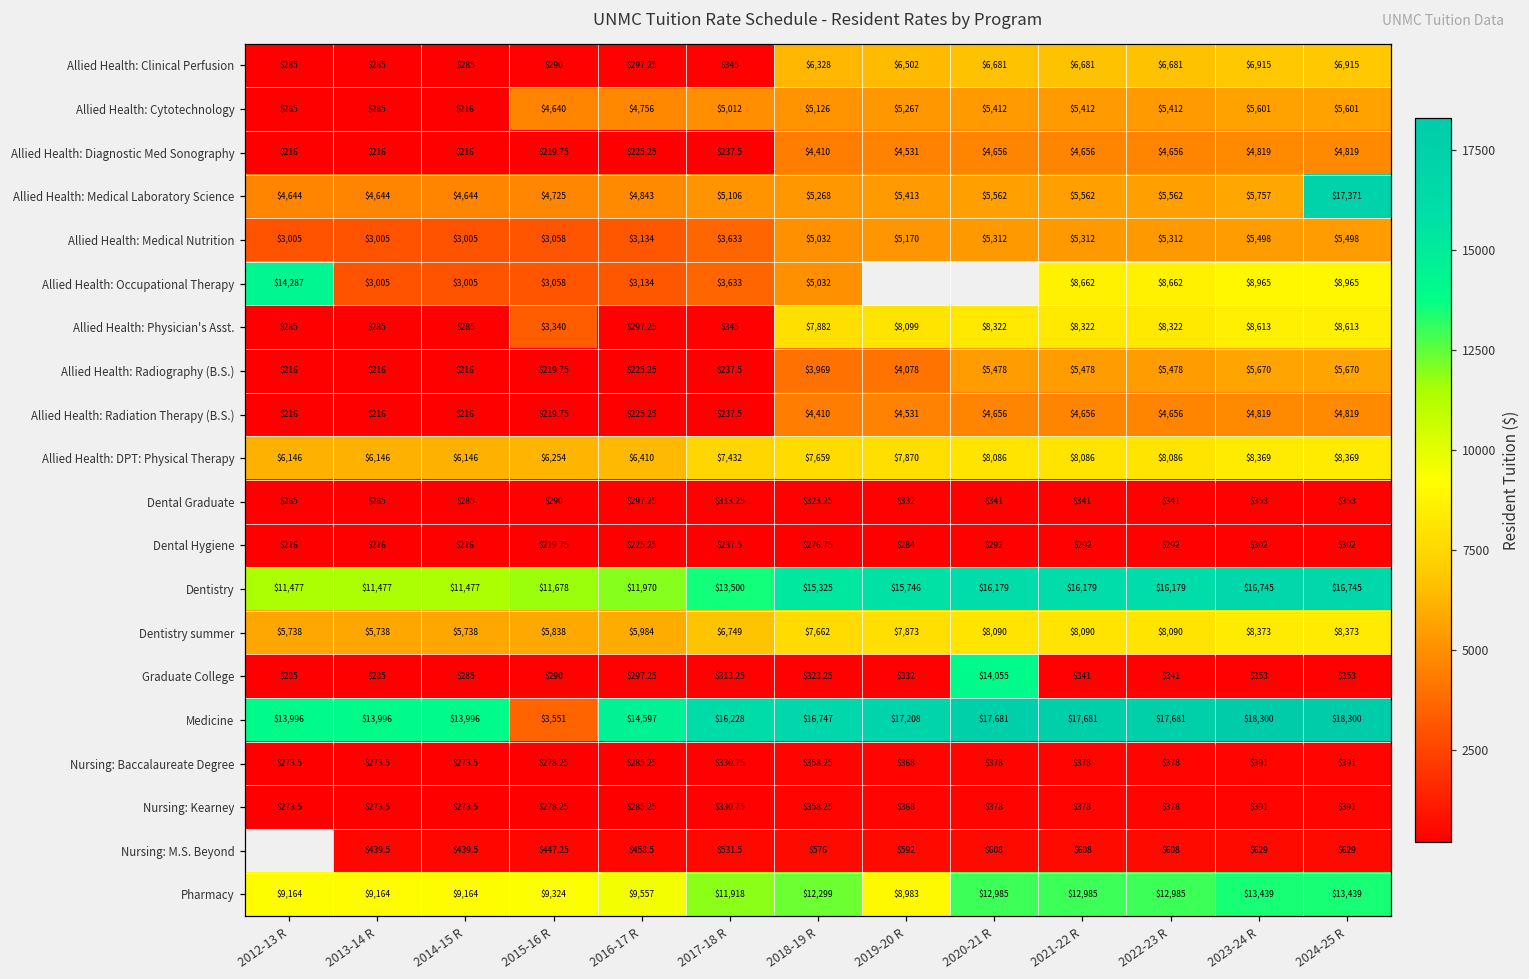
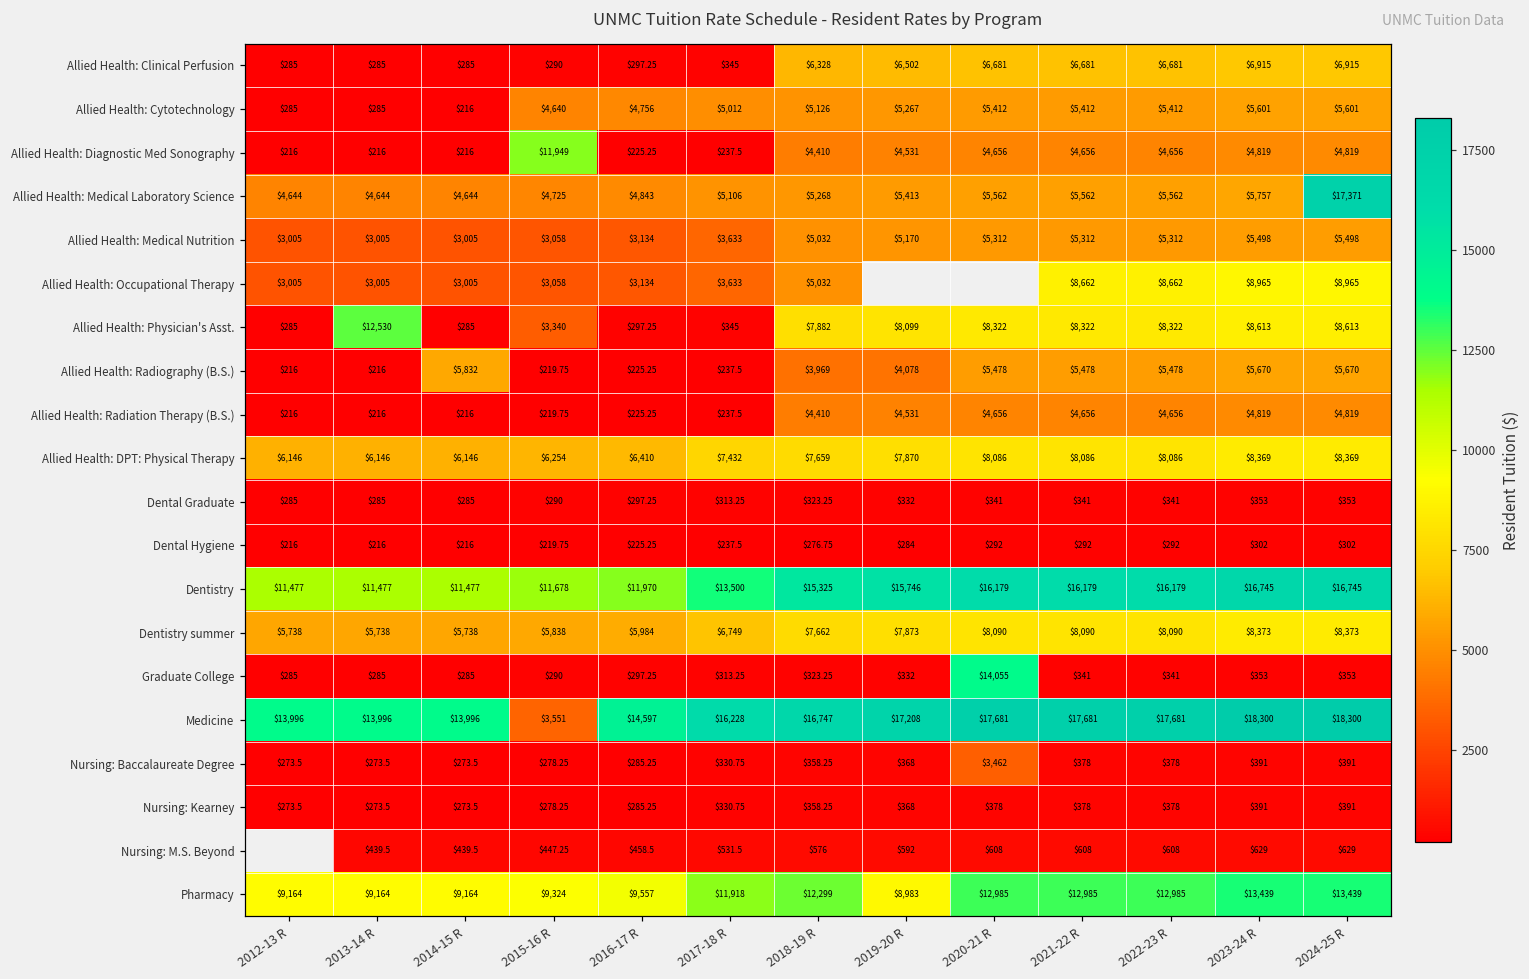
Allied Health: Diagnostic Med Sonography, 2015-16 R: $219.75 -> $11,949
Allied Health: Occupational Therapy, 2012-13 R: $14,287 -> $3,005
Allied Health: Physician's Asst., 2013-14 R: $285 -> $12,530
Allied Health: Radiography (B.S.), 2014-15 R: $216 -> $5,832
Nursing: Baccalaureate Degree, 2020-21 R: $378 -> $3,462
